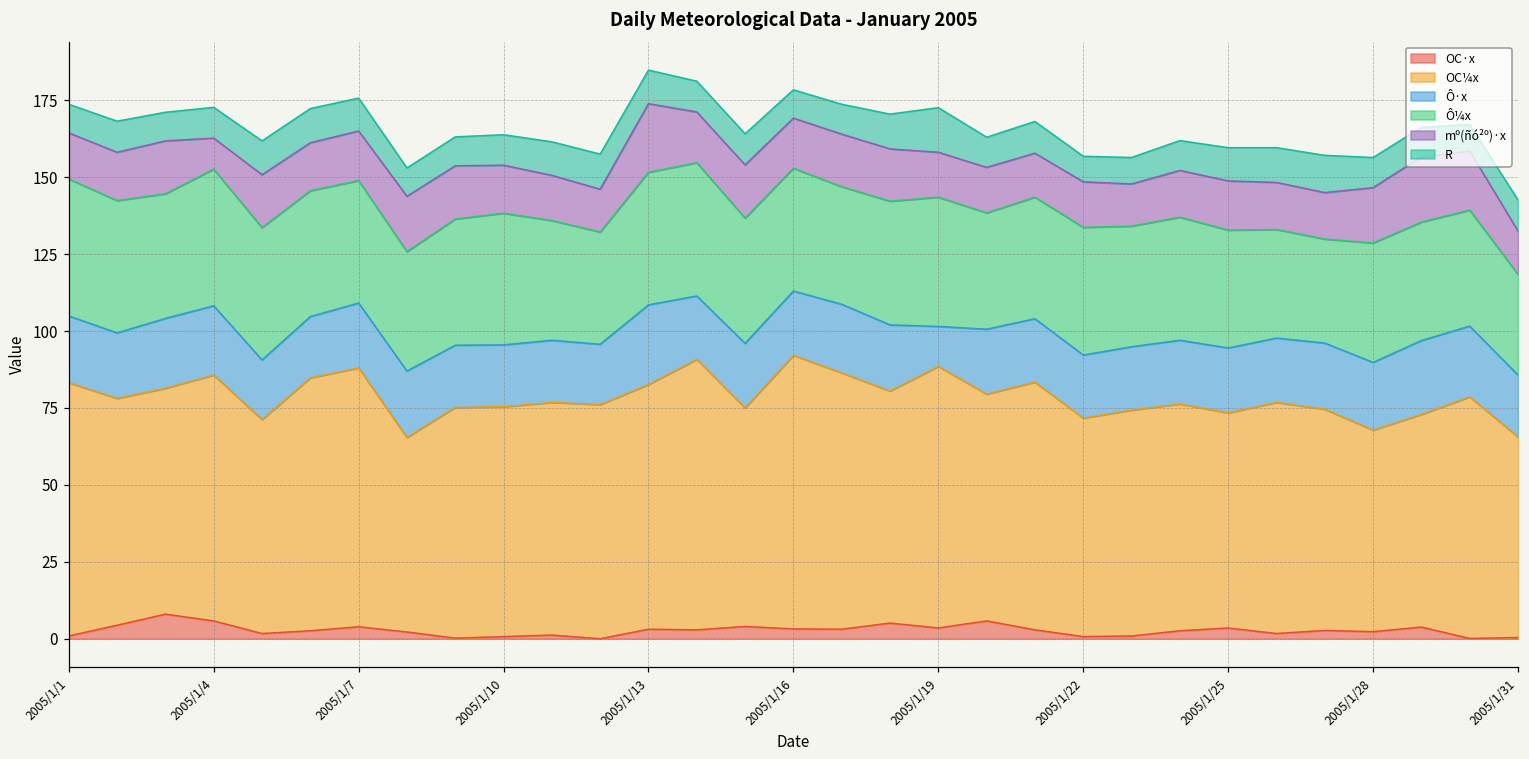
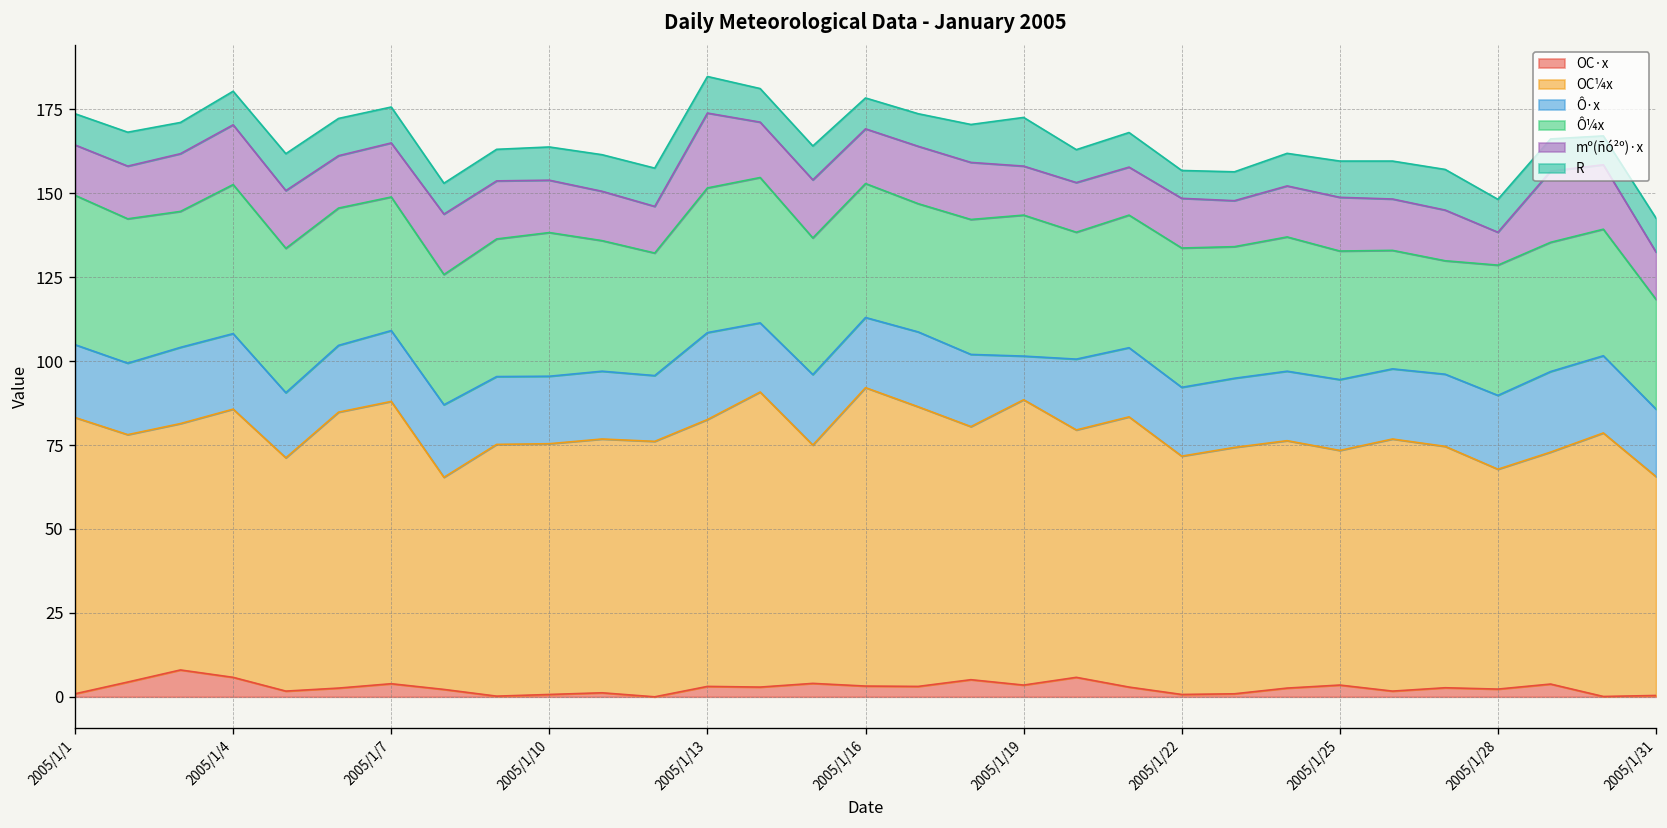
mº(ñó²º)·x, 2005/1/4: 10 -> 18
mº(ñó²º)·x, 2005/1/28: 18 -> 10
